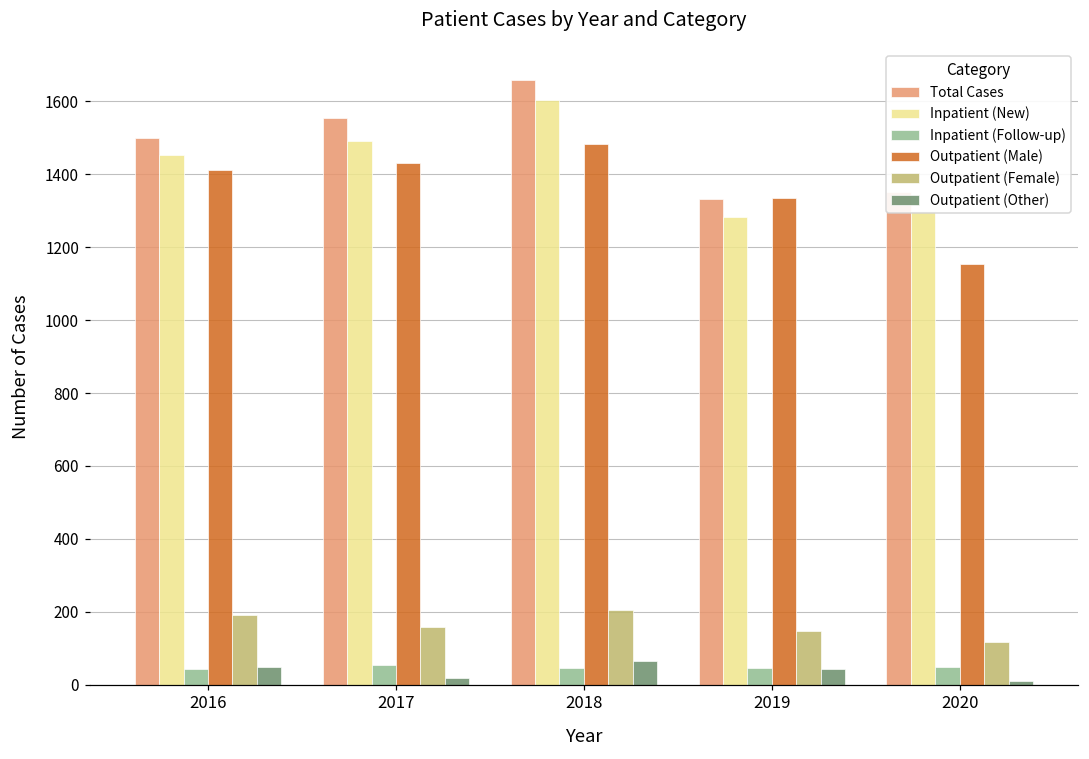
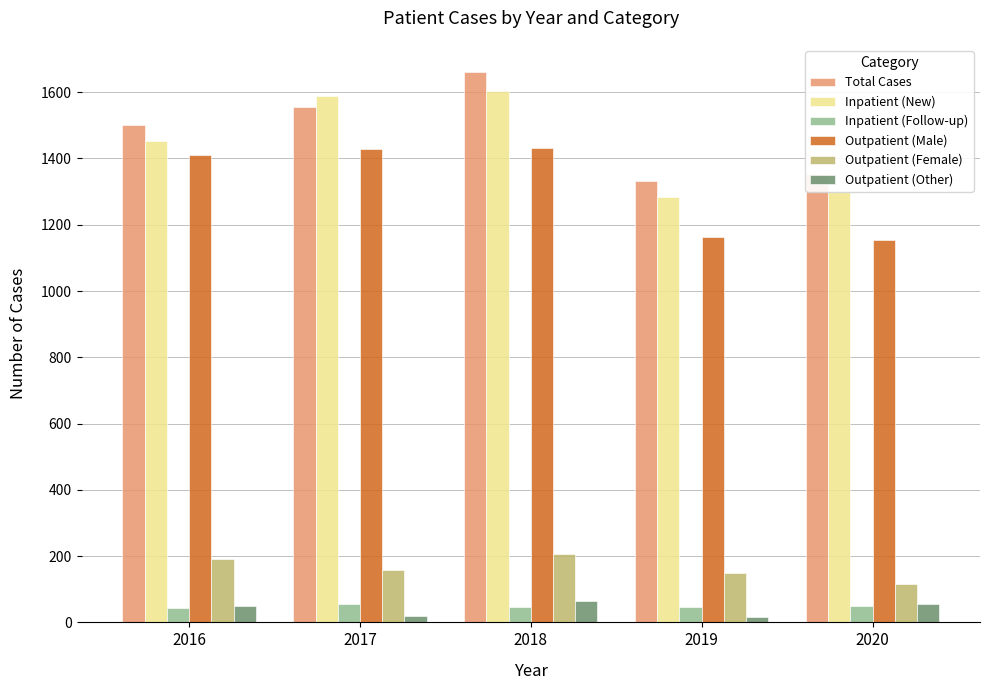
Inpatient (New), 2017: 1490 -> 1590
Outpatient (Male), 2018: 1480 -> 1430
Outpatient (Male), 2019: 1340 -> 1160
Outpatient (Other), 2019: 40 -> 20
Outpatient (Other), 2020: 10 -> 60
